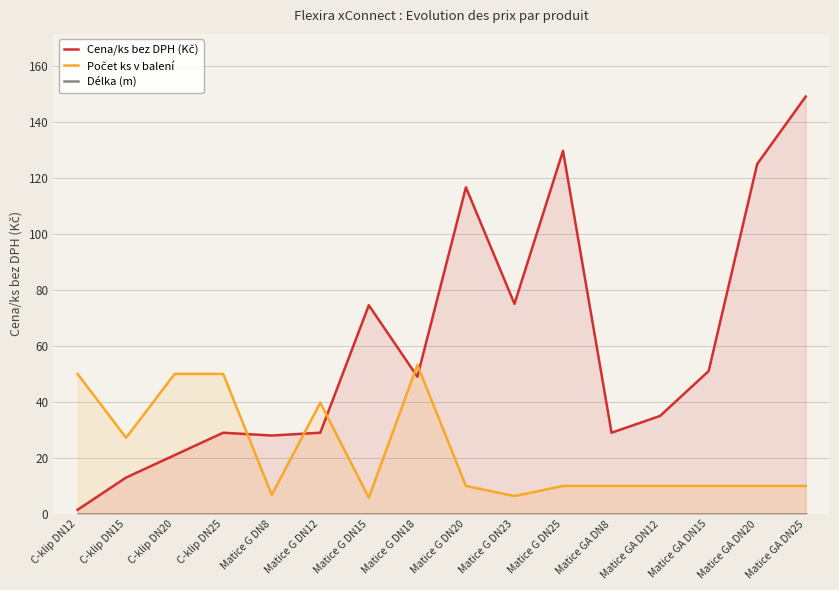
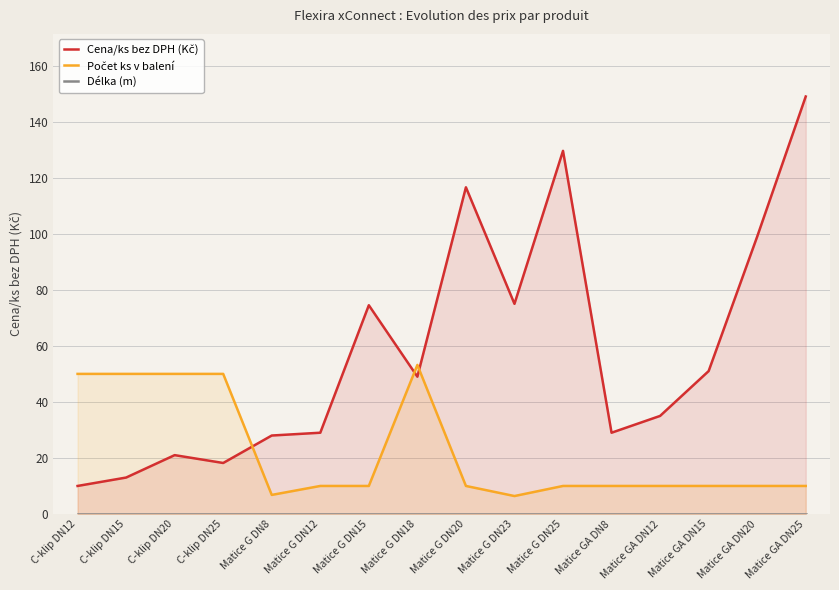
Cena/ks bez DPH (Kč), C-klip DN12: 2 -> 10
Počet ks v balení, C-klip DN15: 27 -> 50
Cena/ks bez DPH (Kč), C-klip DN25: 29 -> 18
Počet ks v balení, Matice G DN12: 40 -> 10
Počet ks v balení, Matice G DN15: 6 -> 10
Cena/ks bez DPH (Kč), Matice GA DN20: 125 -> 99
